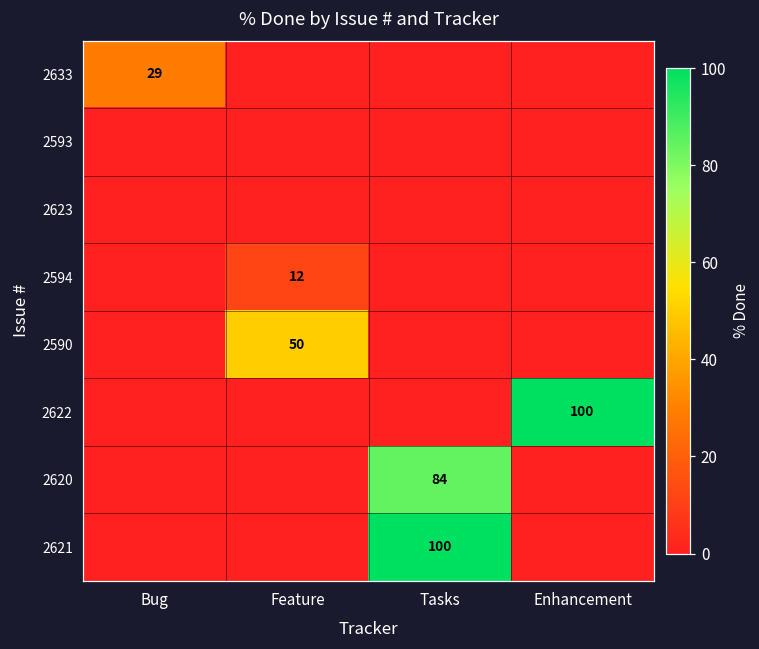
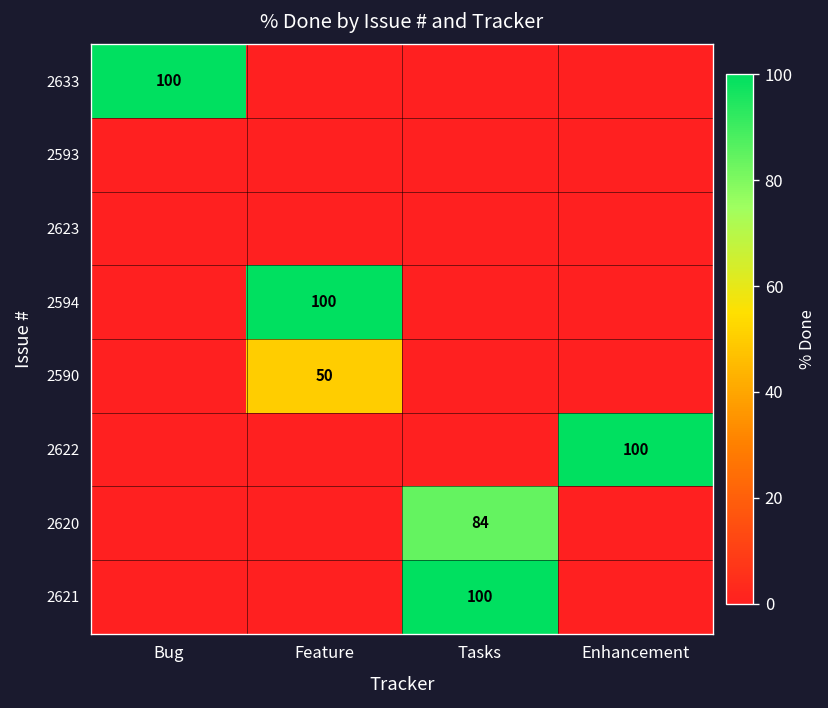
2633, Bug: 29 -> 100
2594, Feature: 12 -> 100
